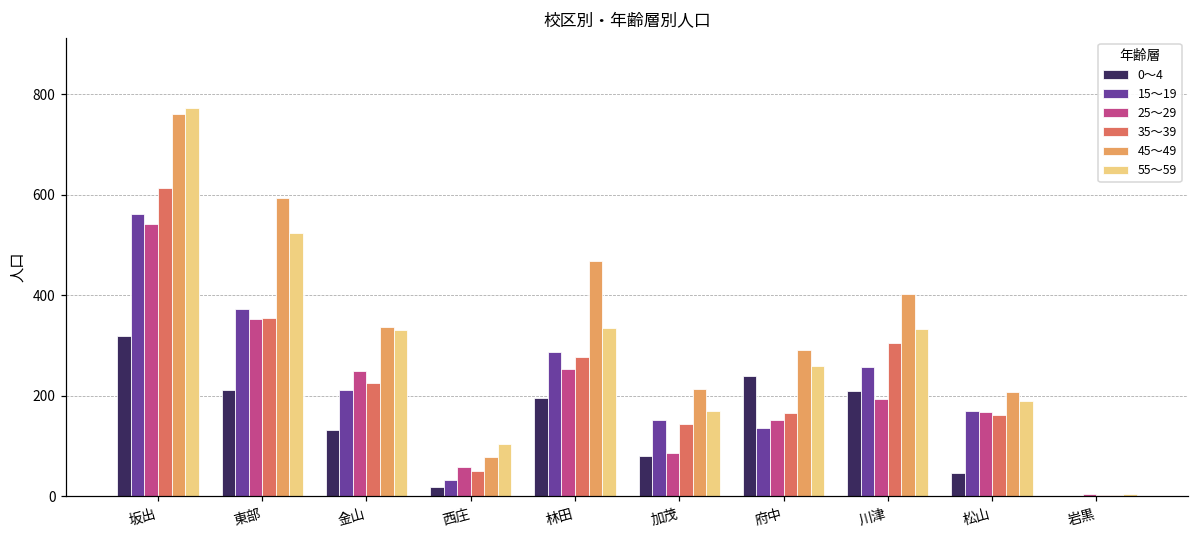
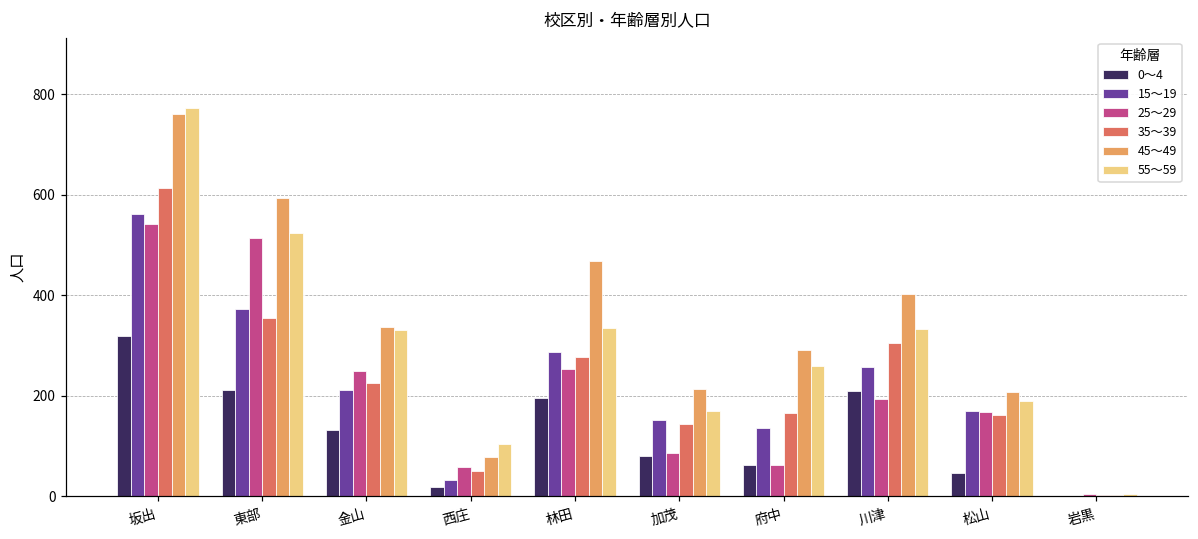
25～29, 東部: 350 -> 520
0～4, 府中: 240 -> 60
25～29, 府中: 150 -> 60
